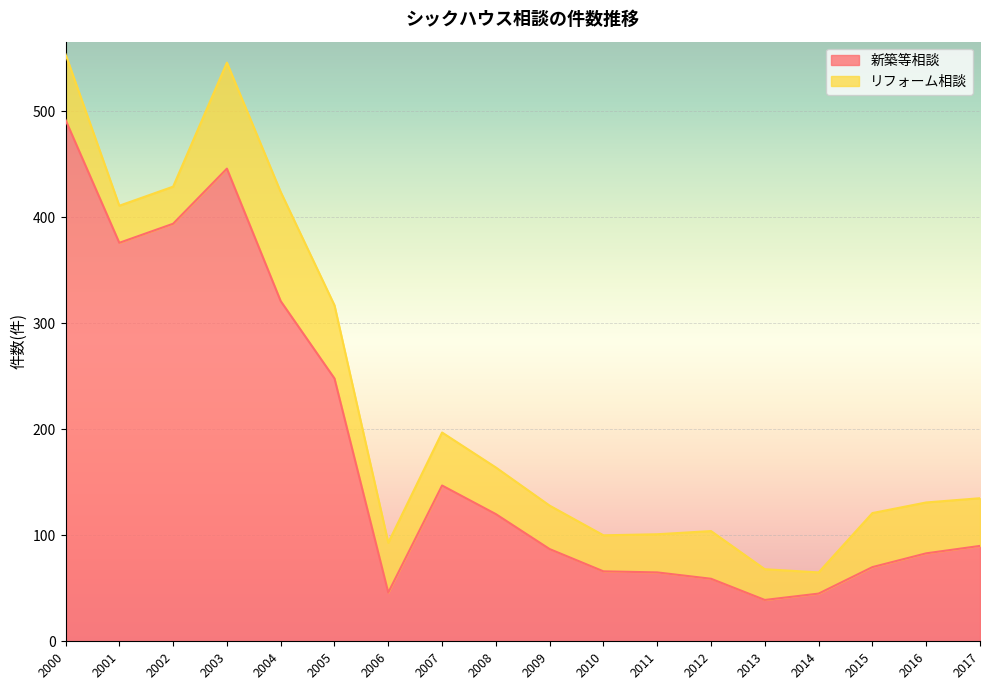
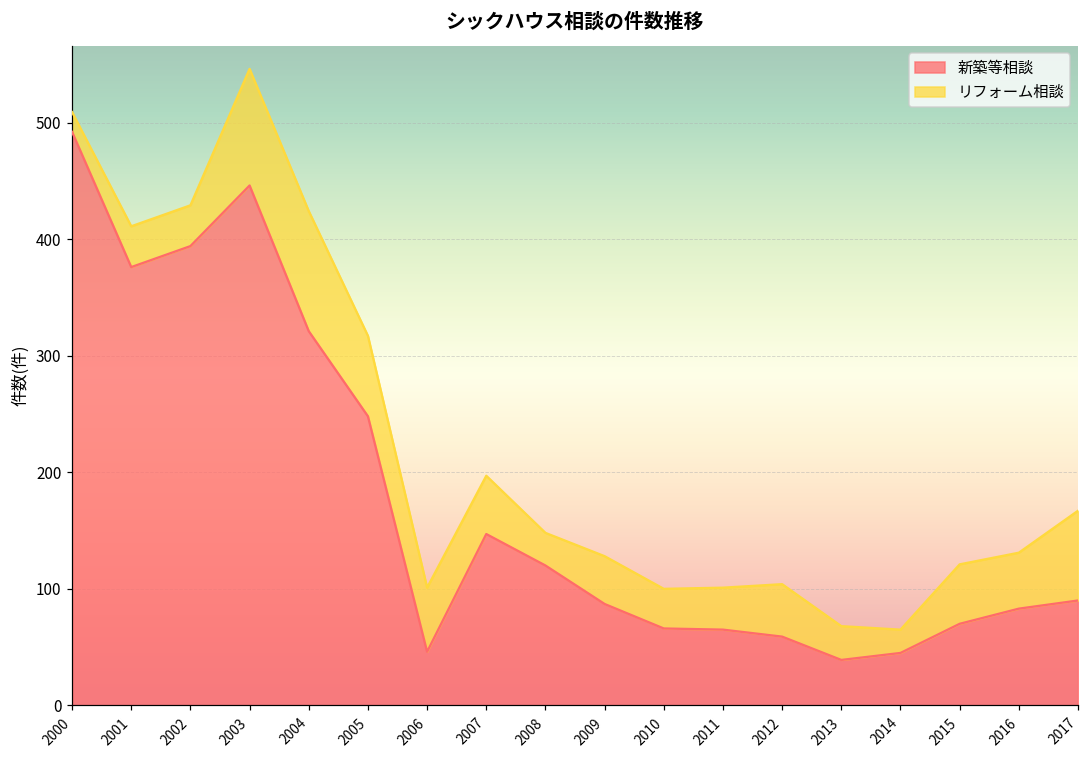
リフォーム相談, 2000: 62 -> 17
リフォーム相談, 2006: 47 -> 55
リフォーム相談, 2008: 44 -> 28
リフォーム相談, 2017: 45 -> 77
